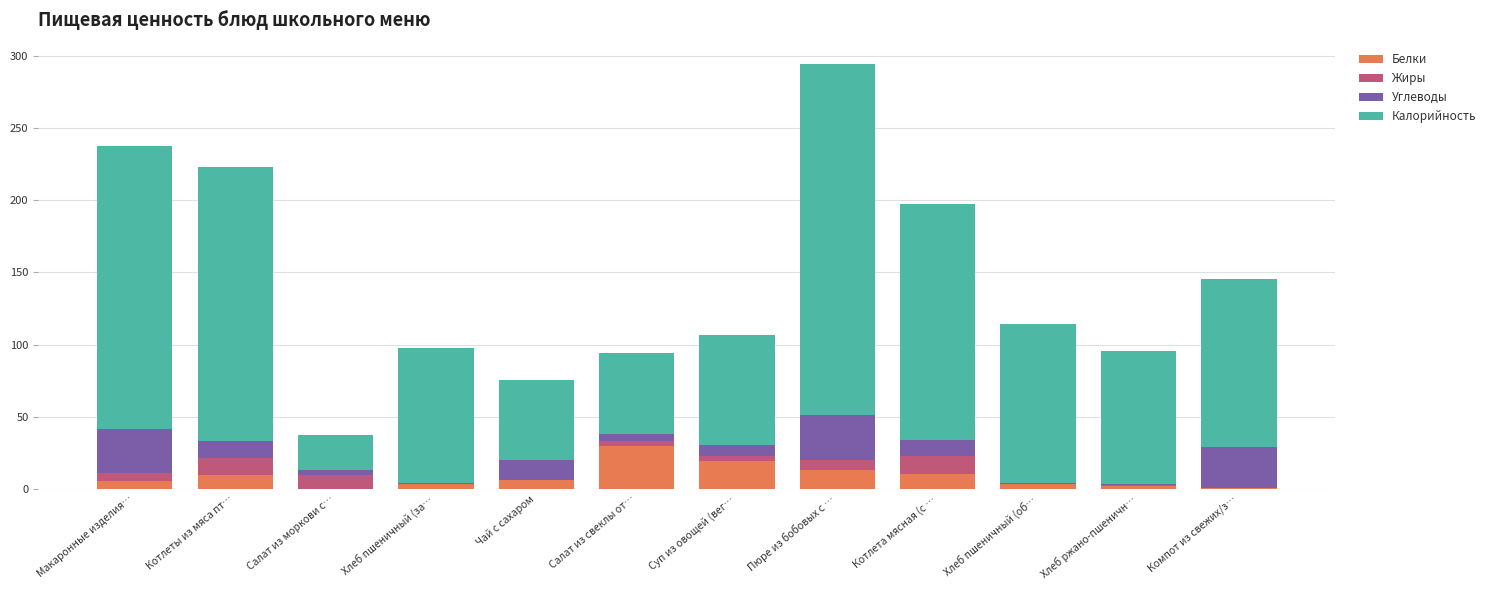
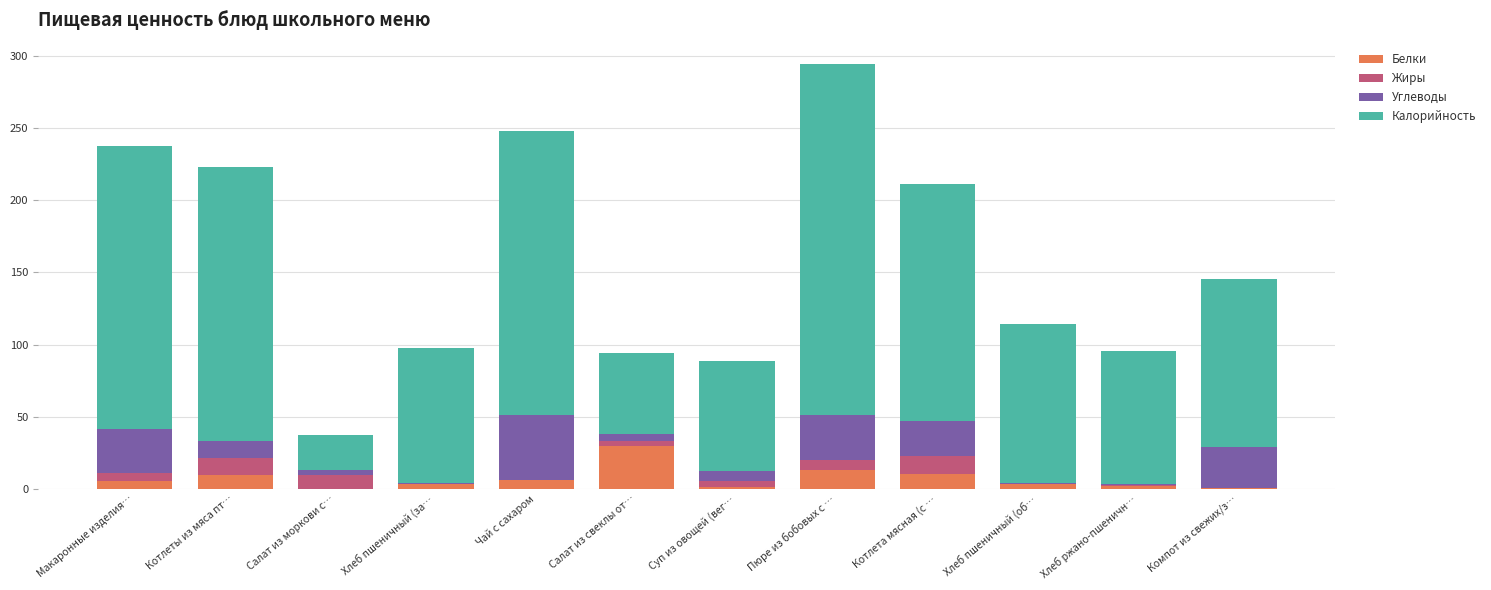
Углеводы, Чай с сахаром: 14 -> 45
Калорийность, Чай с сахаром: 56 -> 197
Белки, Суп из овощей (вег…: 19 -> 1
Углеводы, Котлета мясная (с …: 11 -> 25
